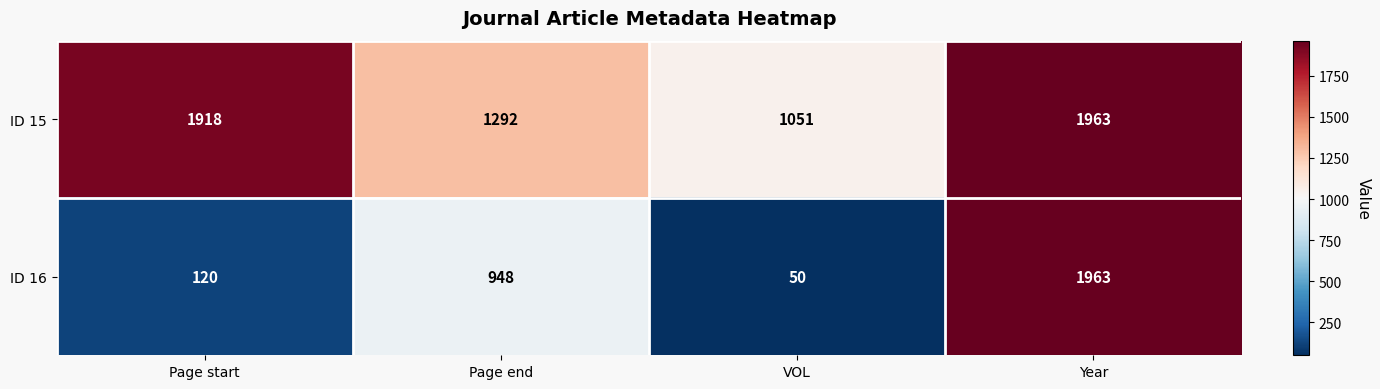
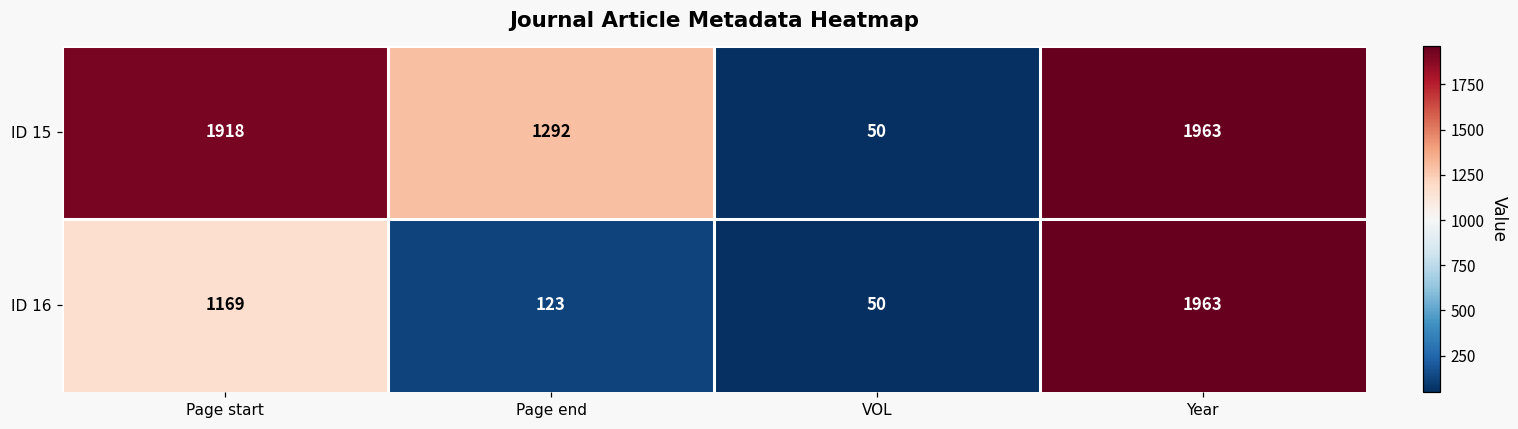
ID 15, VOL: 1051 -> 50
ID 16, Page start: 120 -> 1169
ID 16, Page end: 948 -> 123
